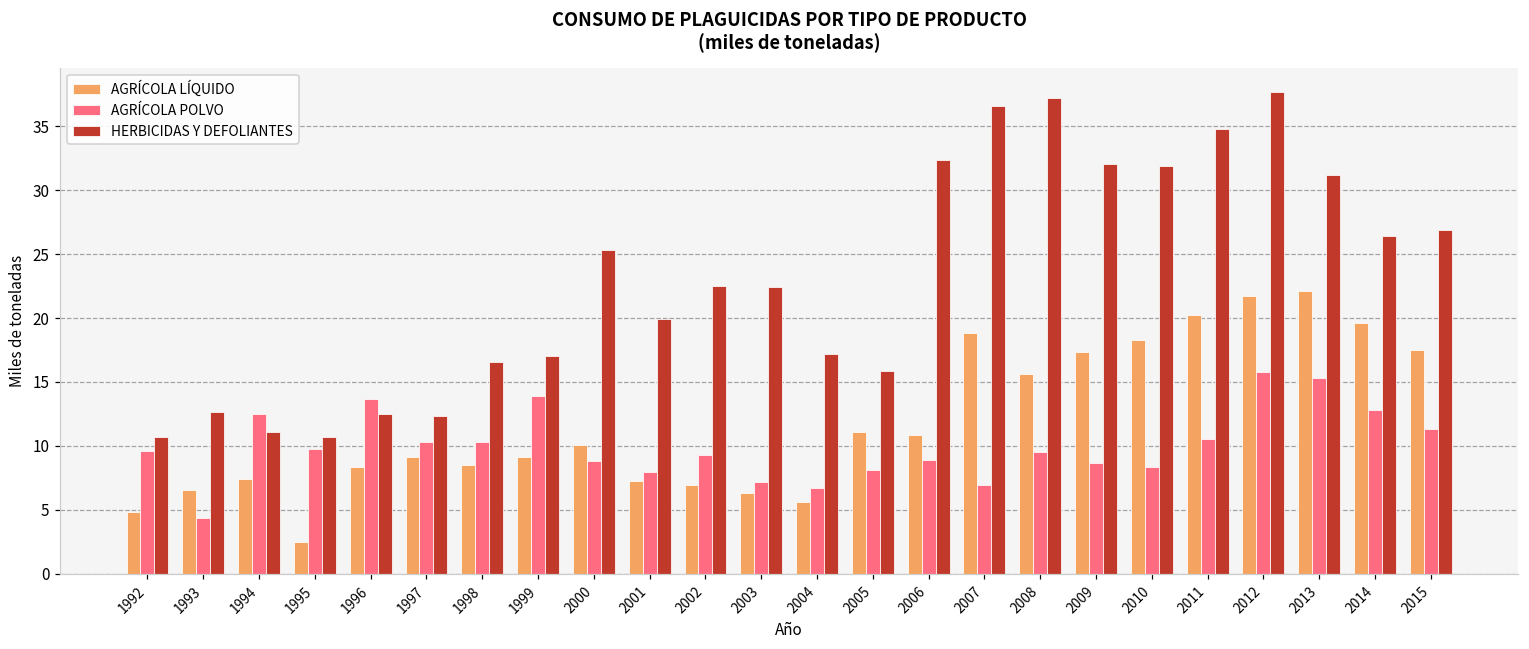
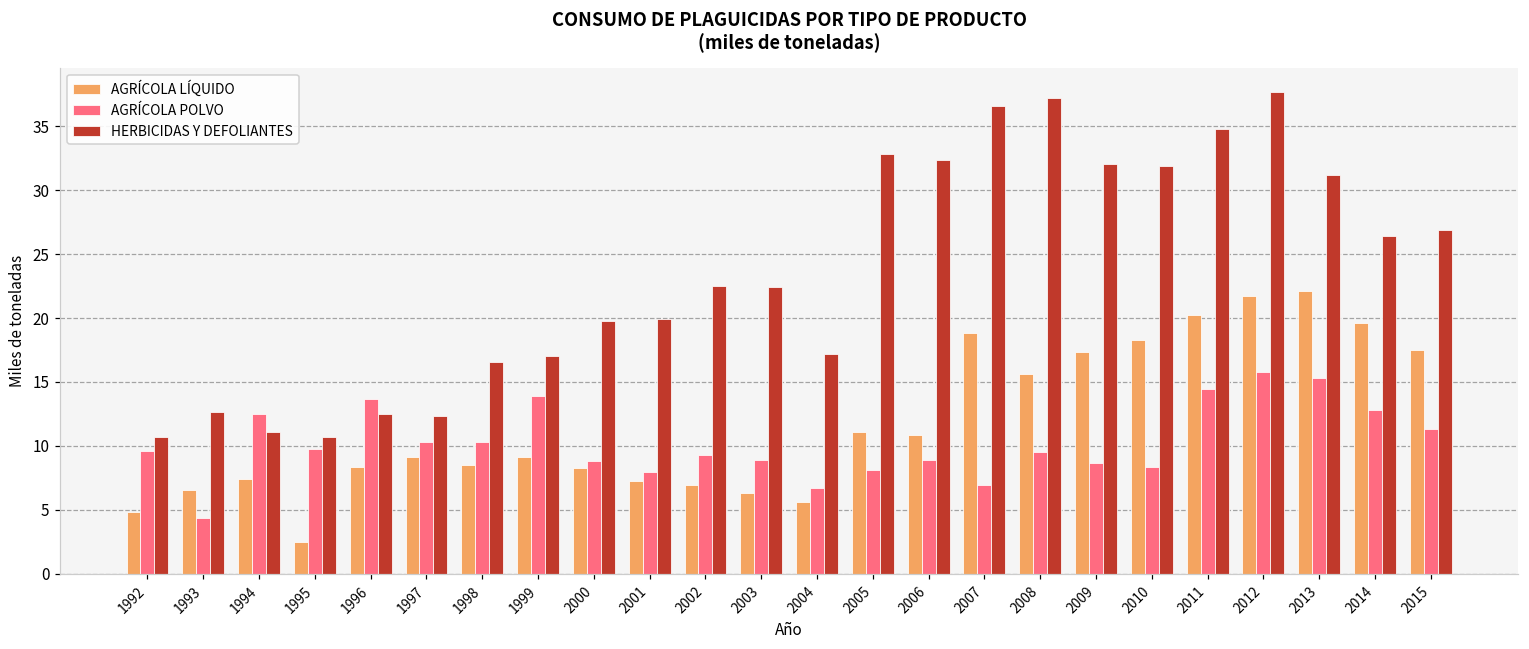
AGRÍCOLA LÍQUIDO, 2000: 10.1 -> 8.3
HERBICIDAS Y DEFOLIANTES, 2000: 25.3 -> 19.8
AGRÍCOLA POLVO, 2003: 7.2 -> 8.9
HERBICIDAS Y DEFOLIANTES, 2005: 15.9 -> 32.8
AGRÍCOLA POLVO, 2011: 10.6 -> 14.5
